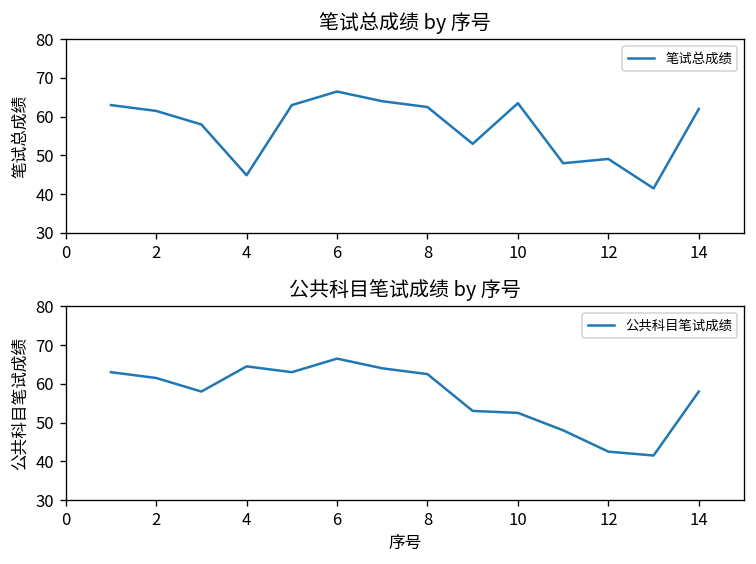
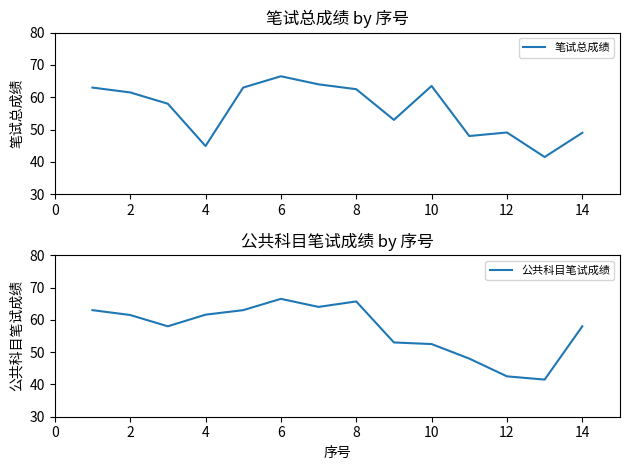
笔试总成绩 by 序号, 14: 62 -> 49
公共科目笔试成绩 by 序号, 4: 65 -> 62
公共科目笔试成绩 by 序号, 8: 63 -> 66
